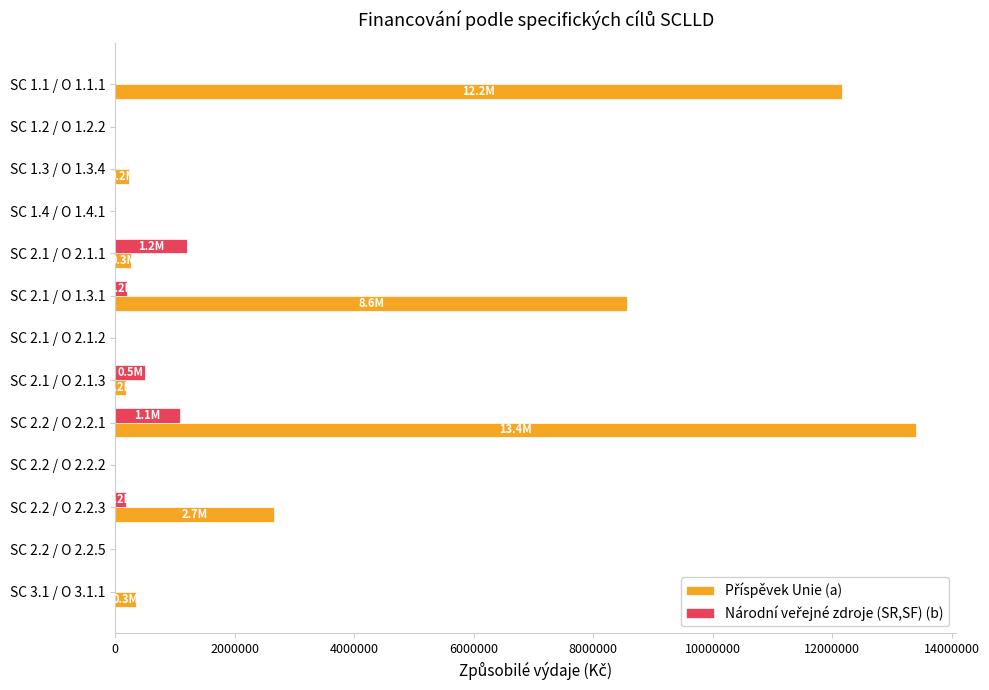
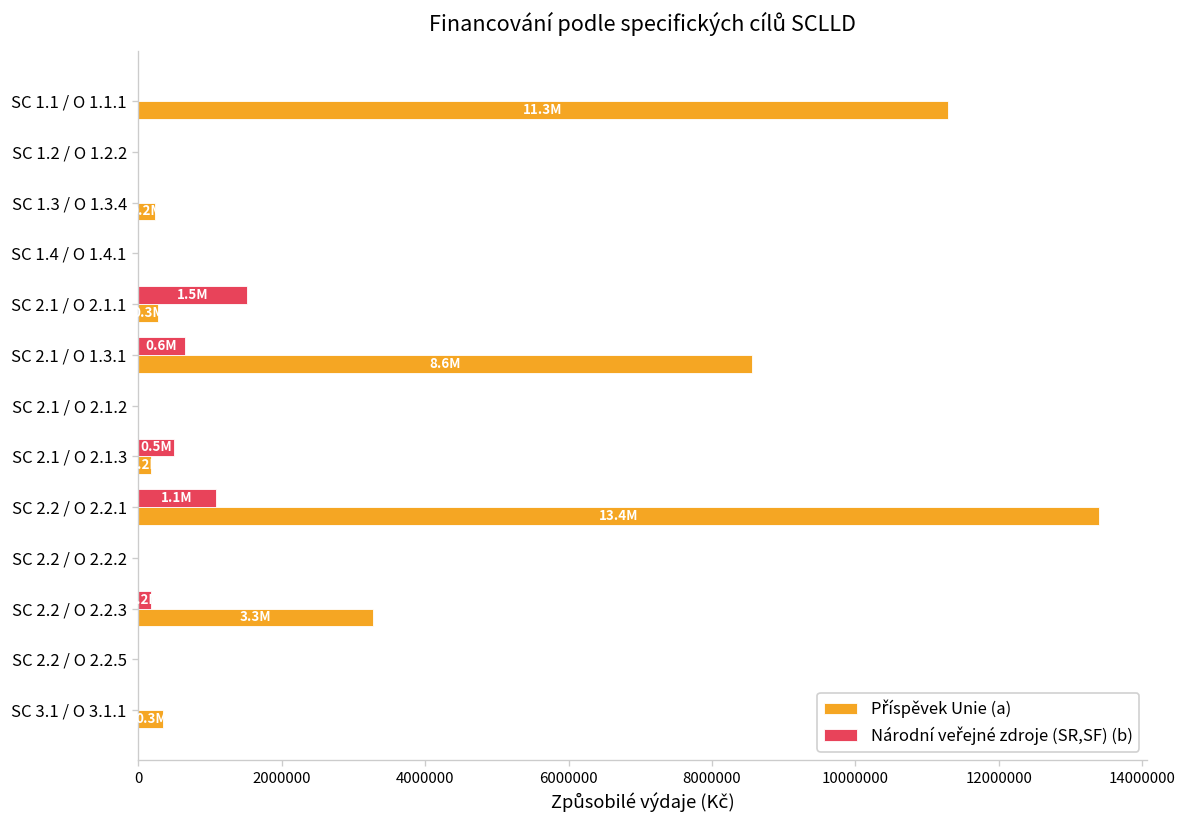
Příspěvek Unie (a), SC 1.1 / O 1.1.1: 12.2M -> 11.3M
Národní veřejné zdroje (SR,SF) (b), SC 2.1 / O 2.1.1: 1.2M -> 1.5M
Národní veřejné zdroje (SR,SF) (b), SC 2.1 / O 1.3.1: 200000 -> 600000
Příspěvek Unie (a), SC 2.2 / O 2.2.3: 2.7M -> 3.3M
